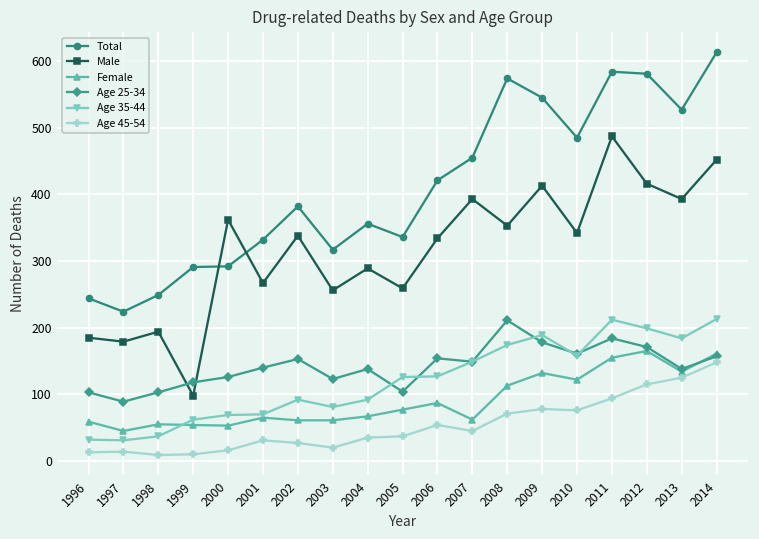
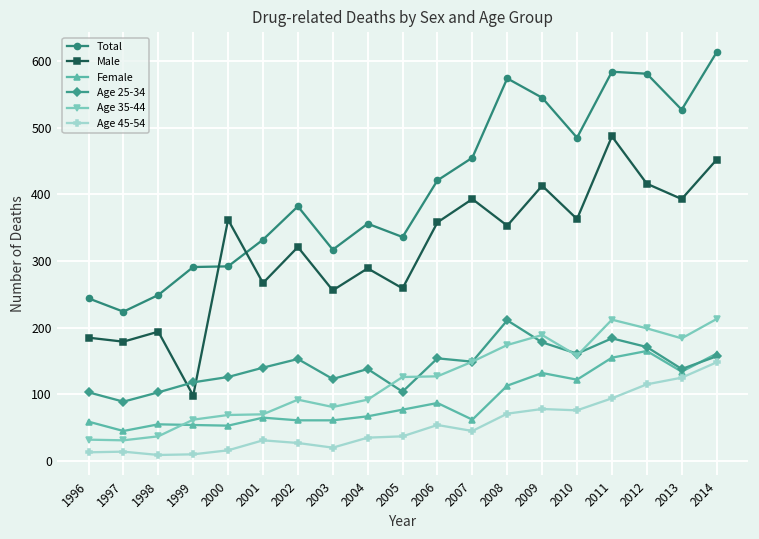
Male, 2002: 340 -> 320
Male, 2006: 330 -> 360
Male, 2010: 340 -> 360
